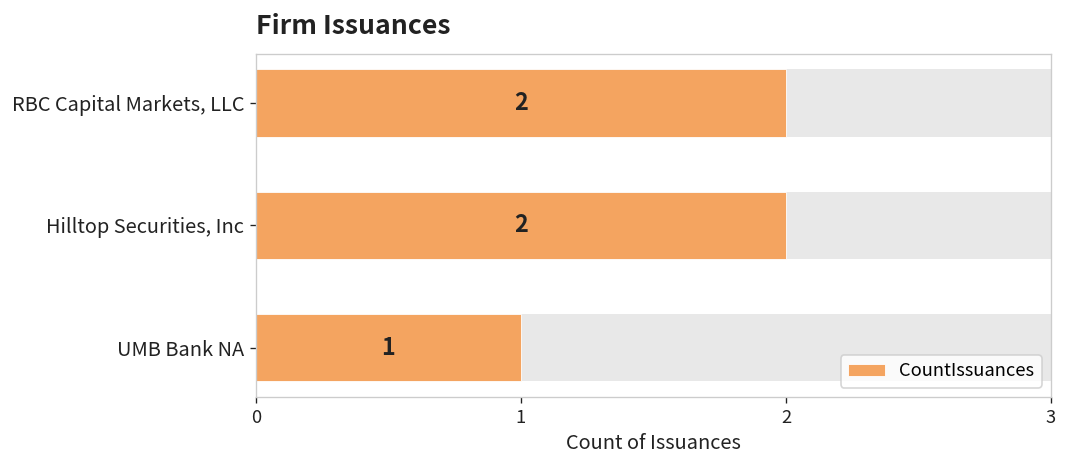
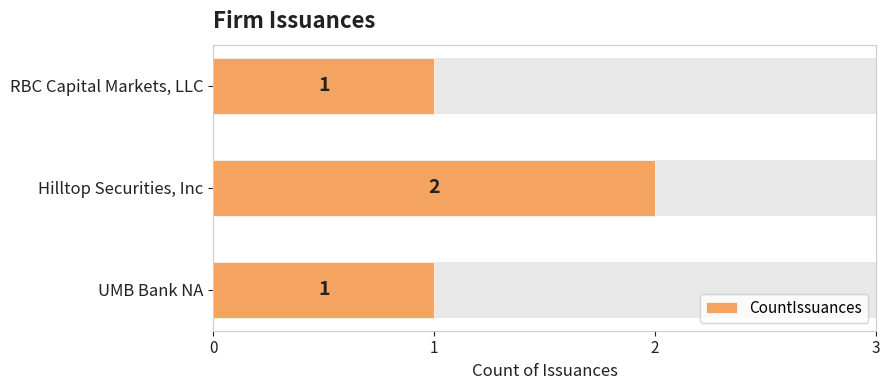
CountIssuances, RBC Capital Markets, LLC: 2 -> 1
